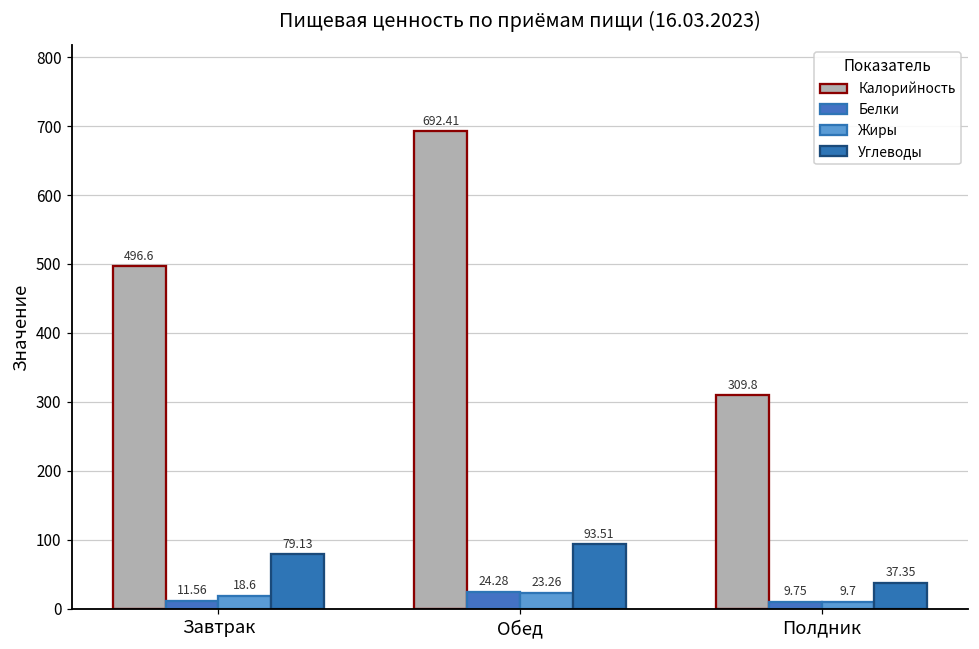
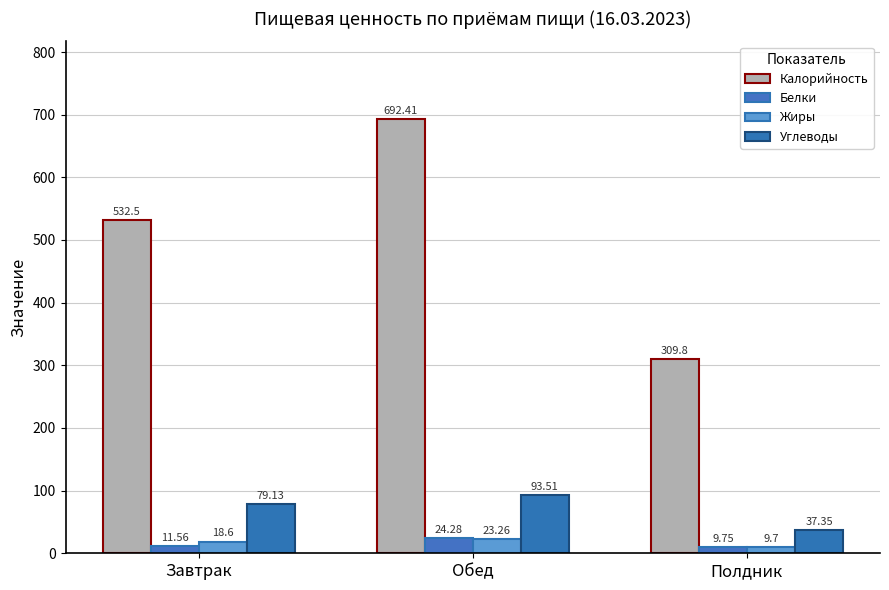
Калорийность, Завтрак: 496.6 -> 532.5
